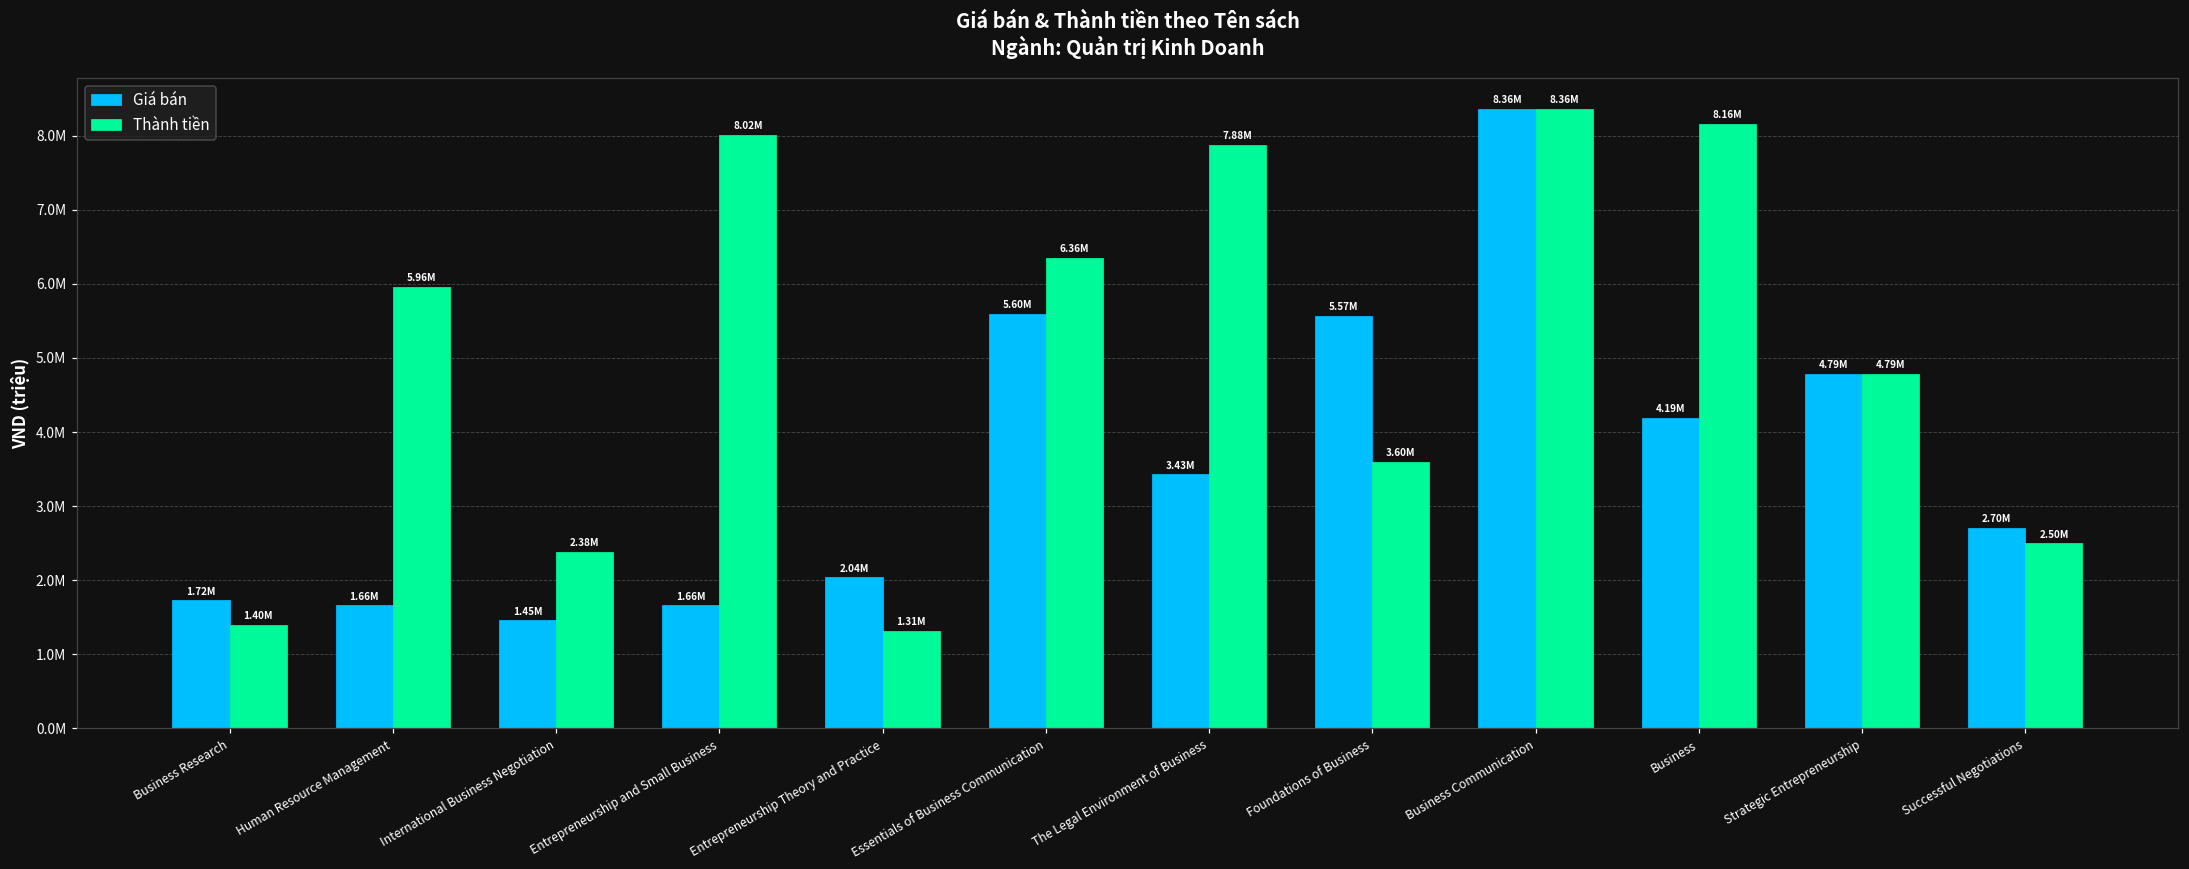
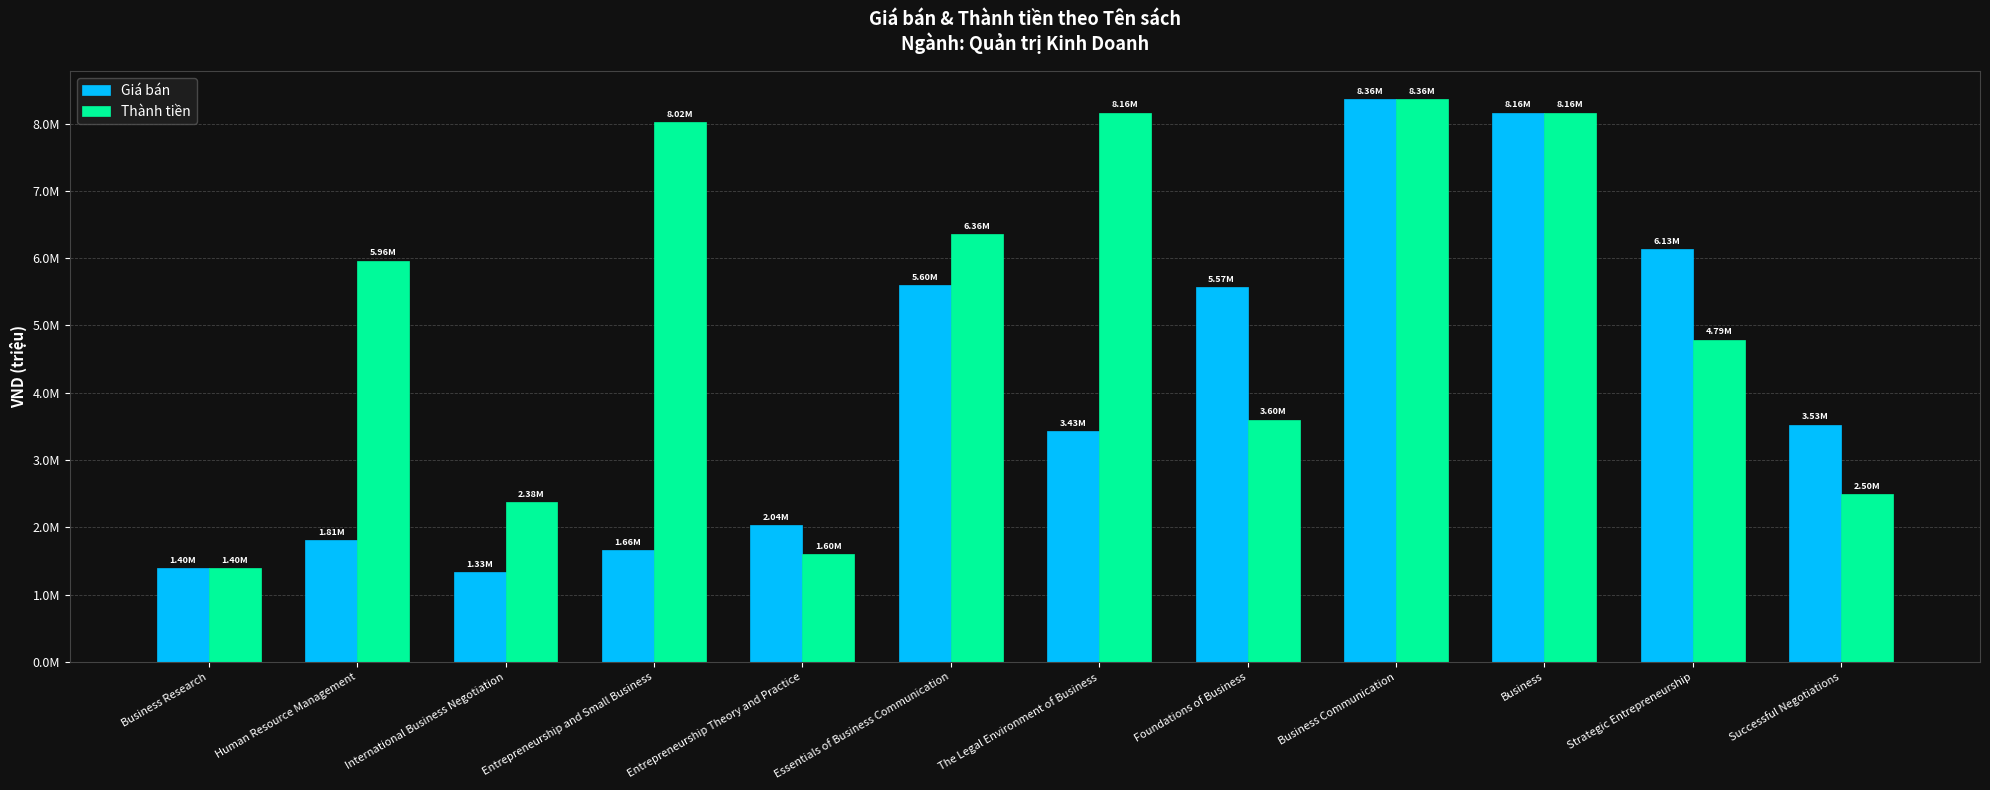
Giá bán, Business Research: 1.72M -> 1.40M
Giá bán, Human Resource Management: 1.66M -> 1.81M
Giá bán, International Business Negotiation: 1.45M -> 1.33M
Thành tiền, Entrepreneurship Theory and Practice: 1.31M -> 1.60M
Thành tiền, The Legal Environment of Business: 7.88M -> 8.16M
Giá bán, Business: 4.19M -> 8.16M
Giá bán, Strategic Entrepreneurship: 4.79M -> 6.13M
Giá bán, Successful Negotiations: 2.70M -> 3.53M
